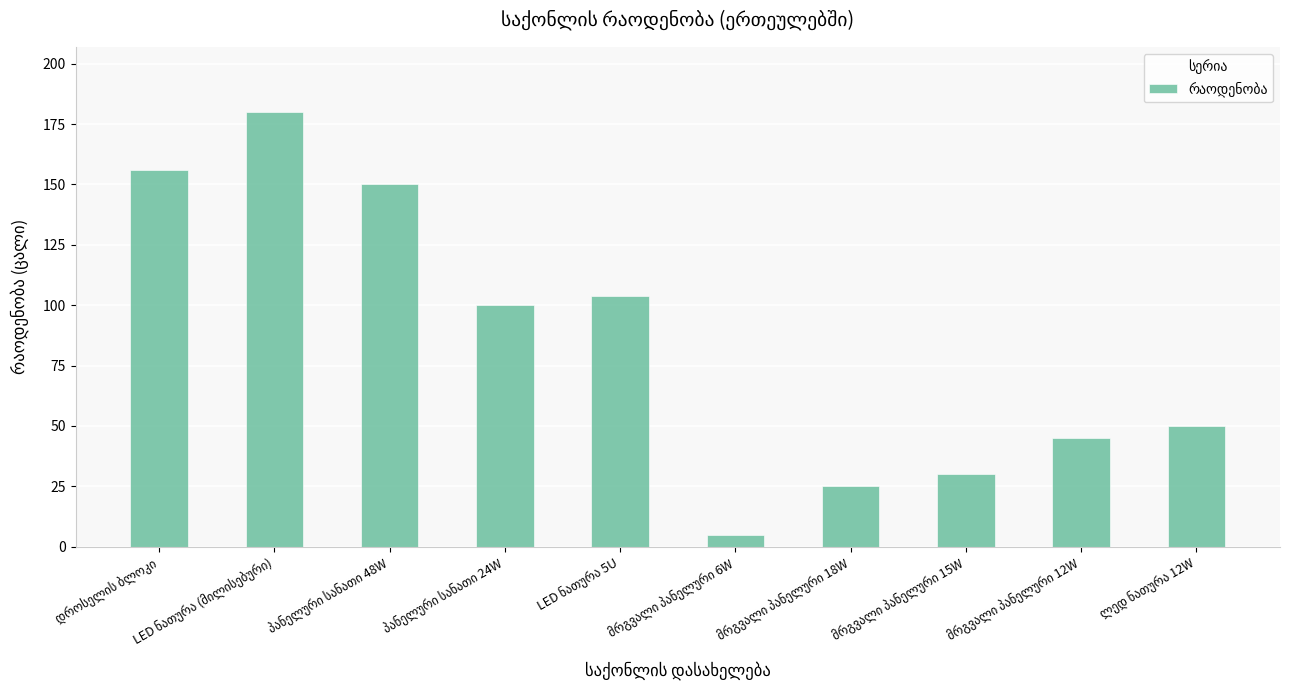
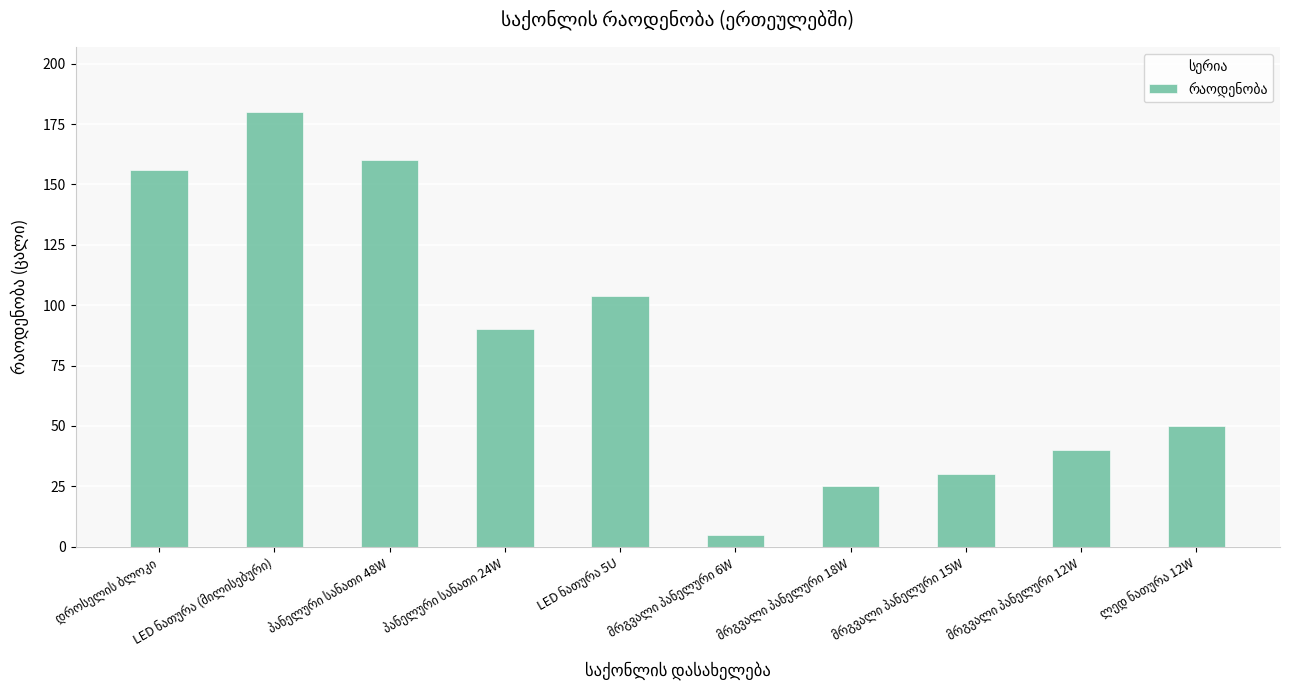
პანელური სანათი 48W: 150 -> 160
პანელური სანათი 24W: 100 -> 90
მრგვალი პანელური 12W: 45 -> 40
